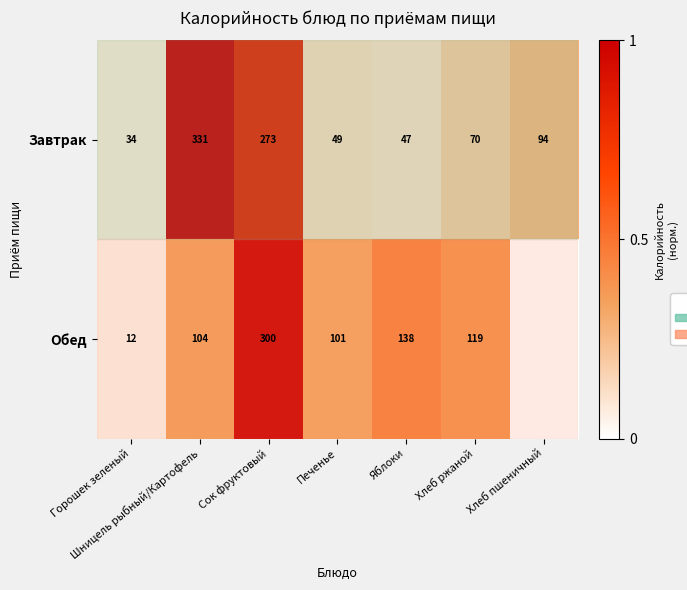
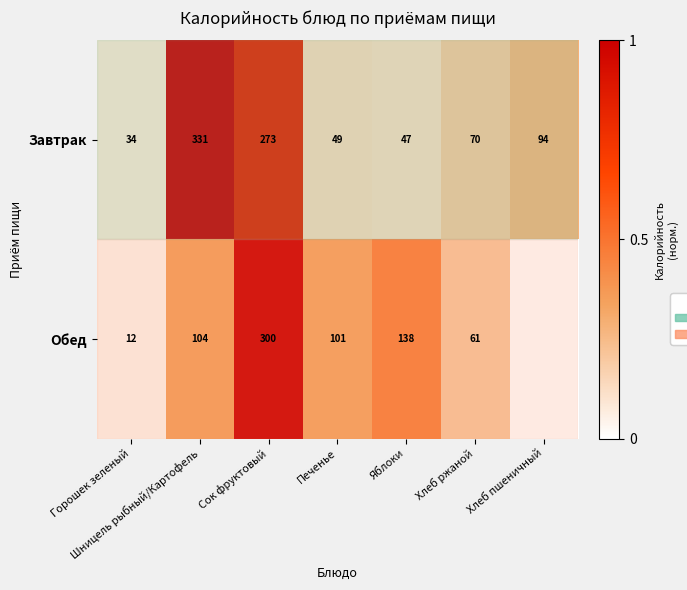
Обед, Хлеб ржаной: 119 -> 61
